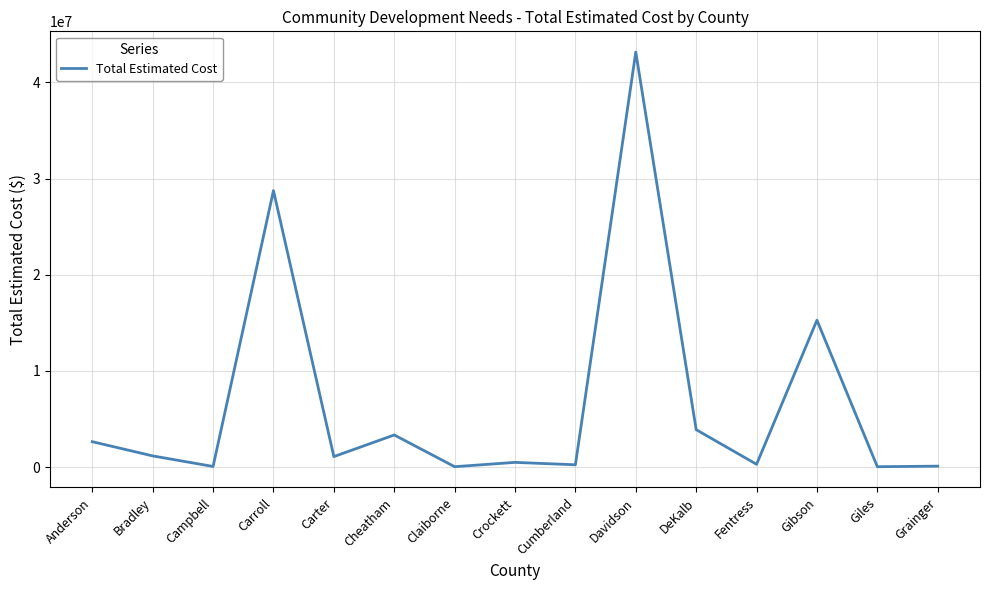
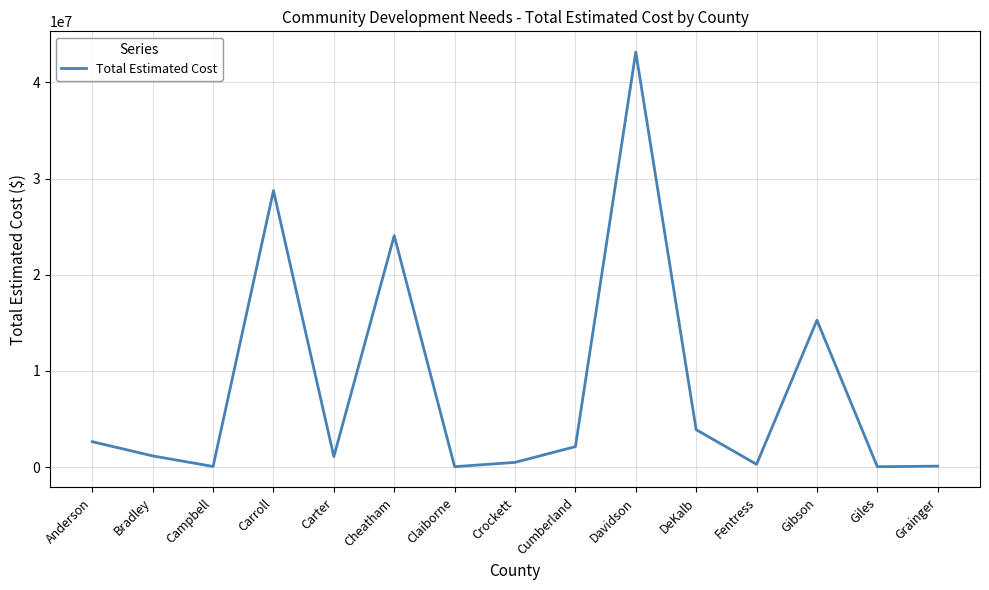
Cheatham: 3000000 -> 24000000
Cumberland: 0 -> 2000000
